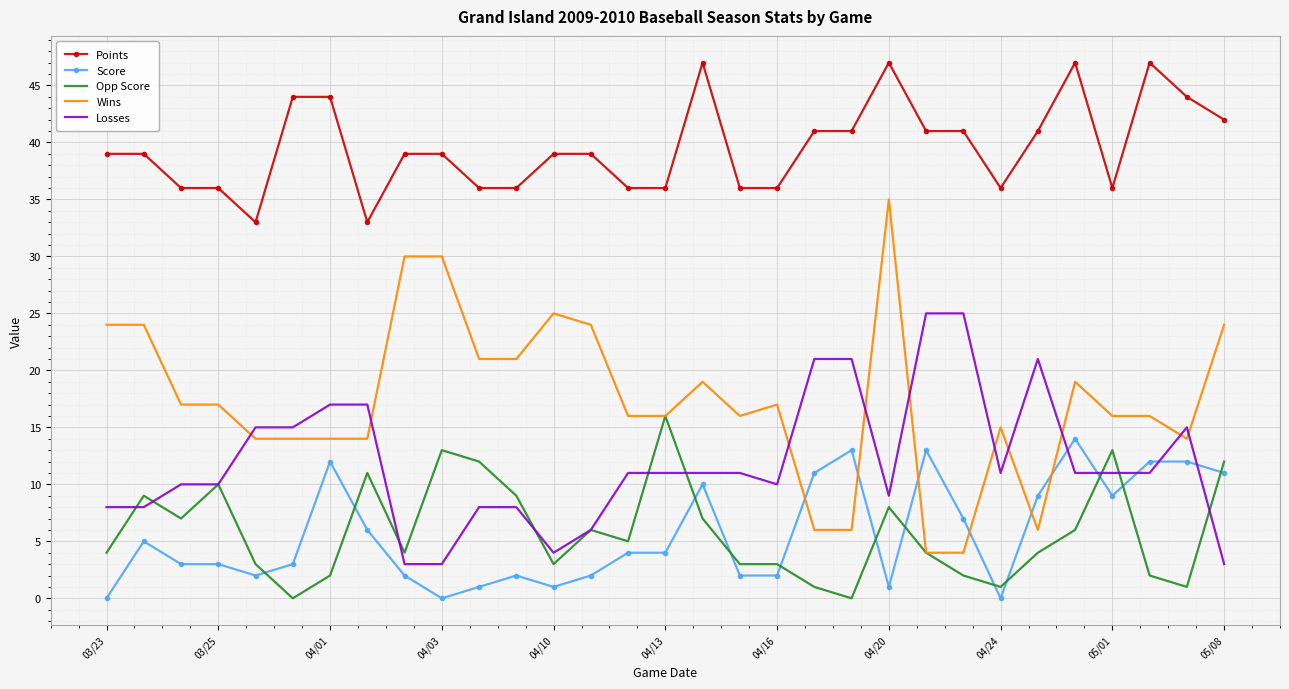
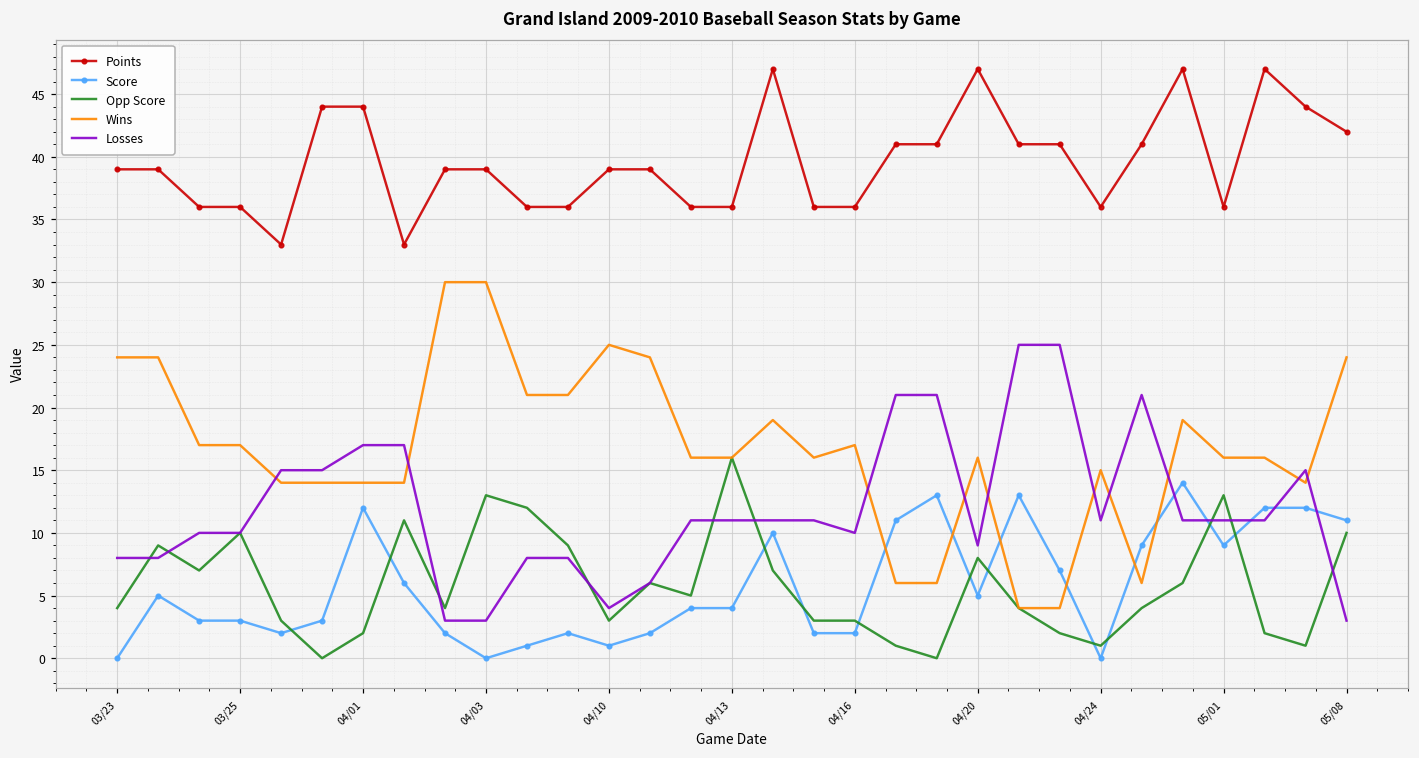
Score, 04/20: 1 -> 5
Wins, 04/20: 35 -> 16
Opp Score, 05/08: 12 -> 10
